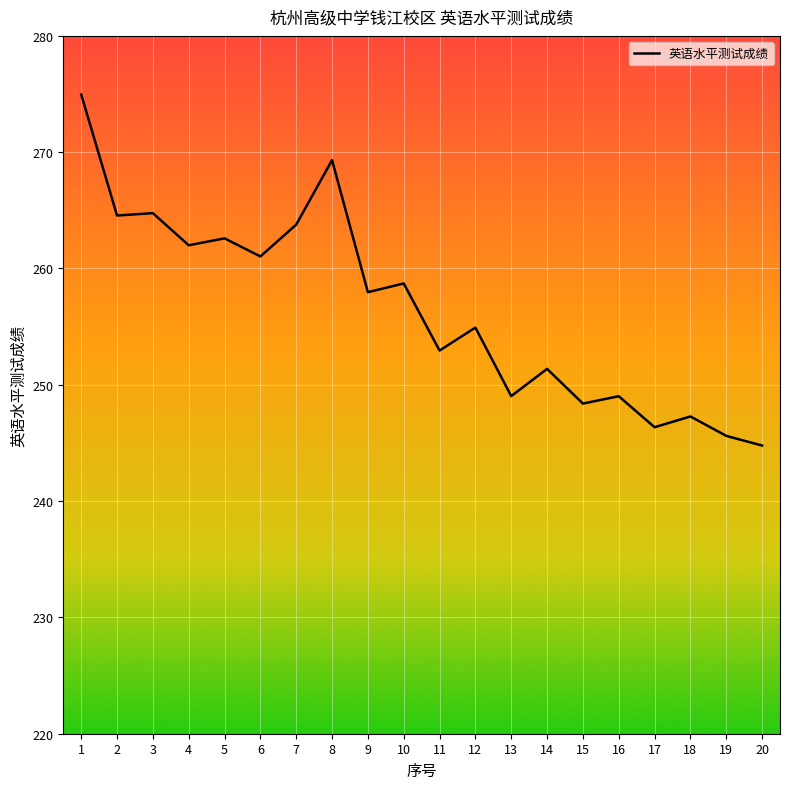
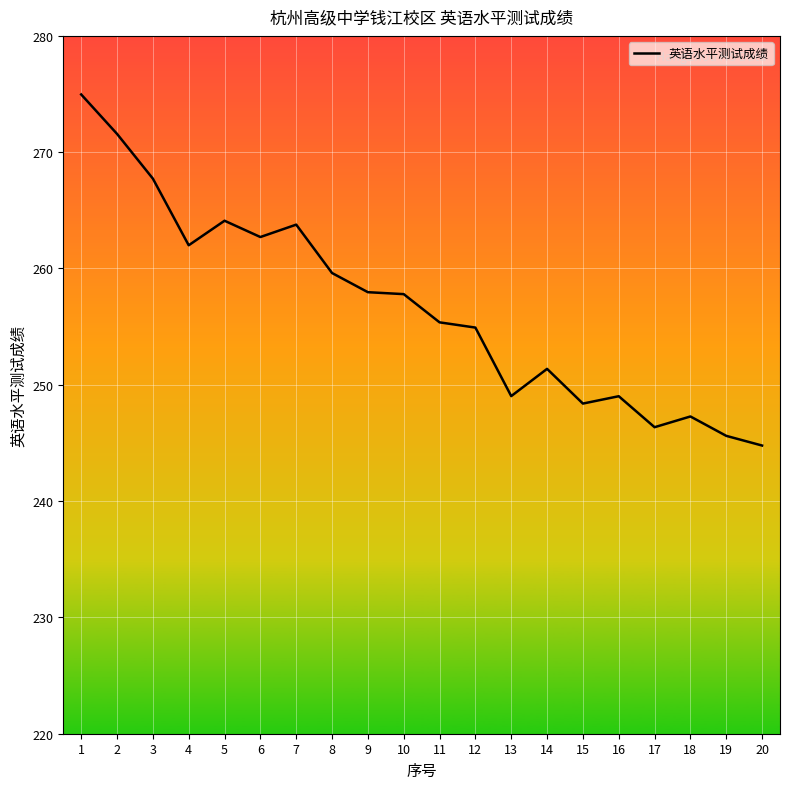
2: 264.6 -> 271.6
3: 264.8 -> 267.7
5: 262.6 -> 264.1
6: 261.0 -> 262.7
8: 269.3 -> 259.6
10: 258.7 -> 257.8
11: 252.9 -> 255.4
